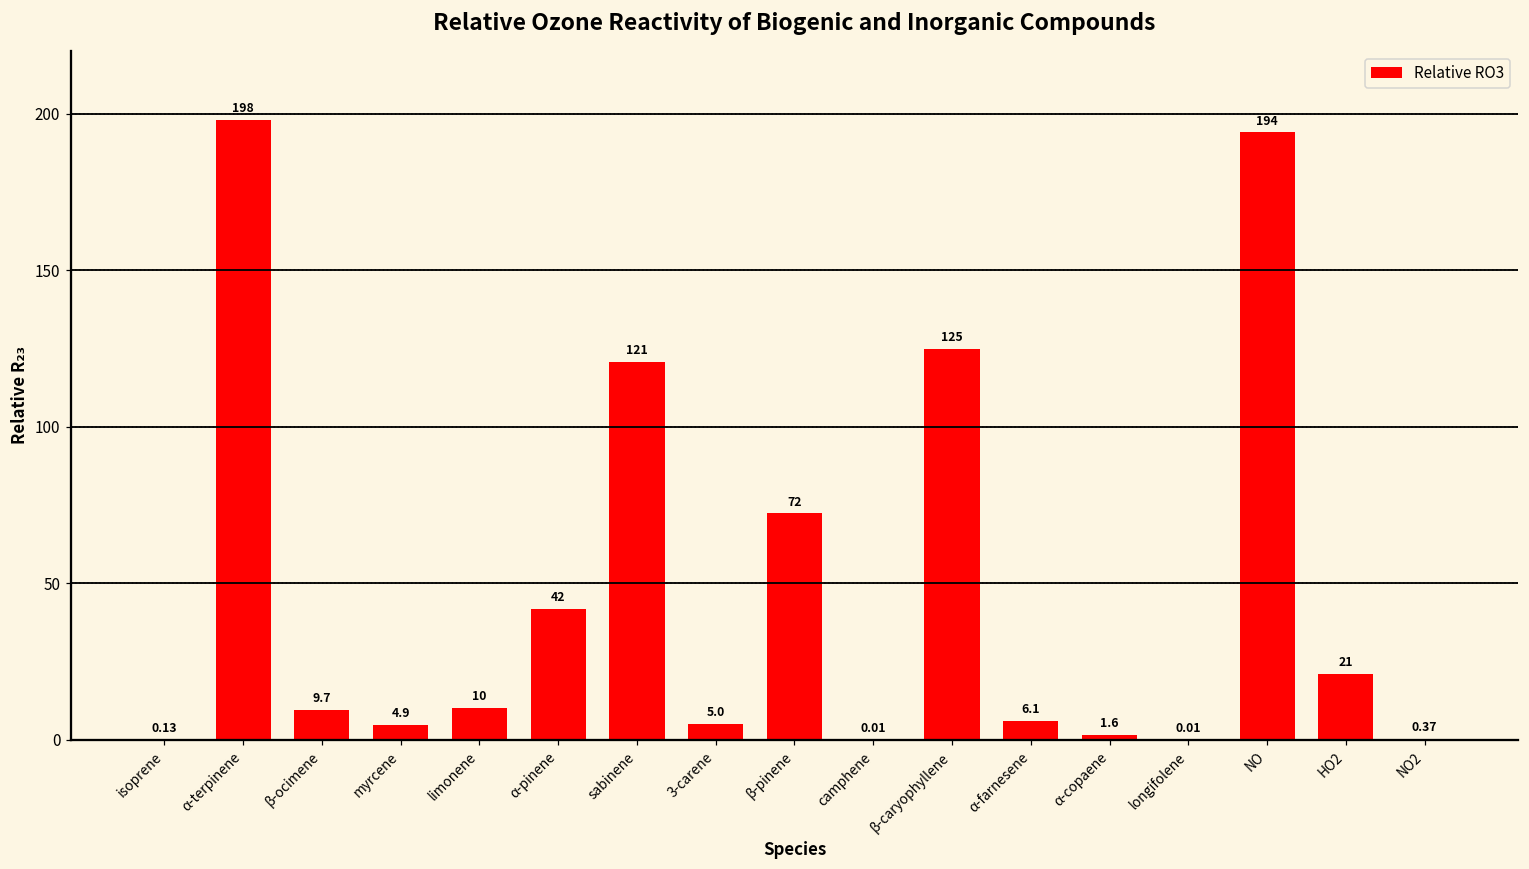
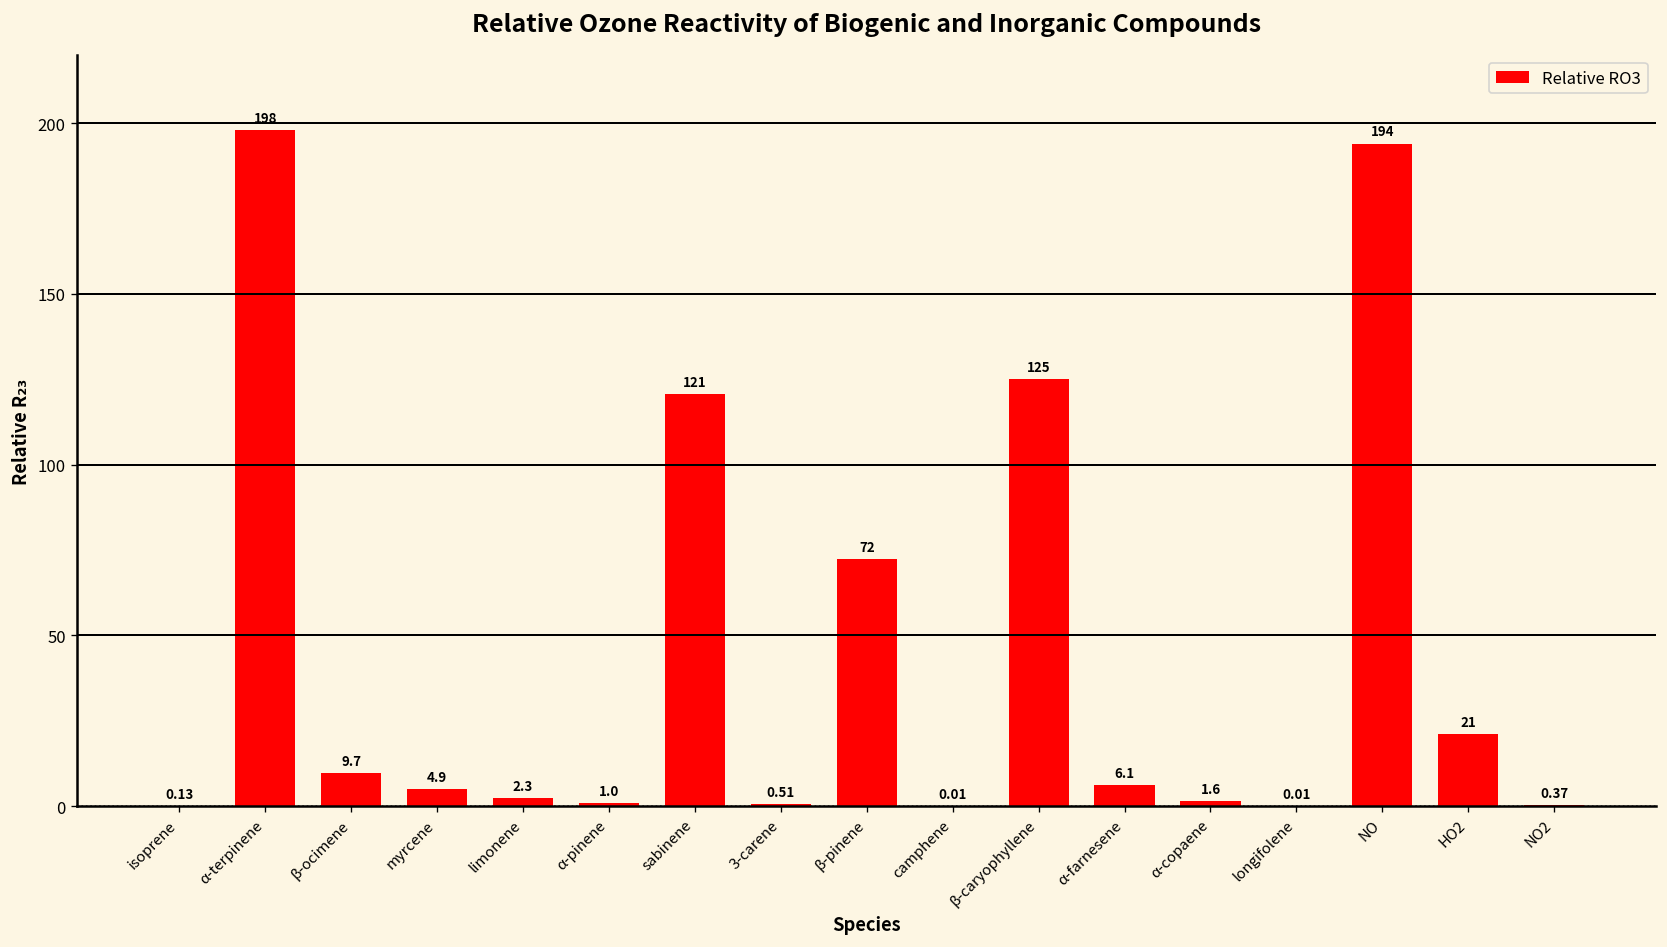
limonene: 10 -> 2.3
α-pinene: 42 -> 1.0
3-carene: 5.0 -> 0.51
